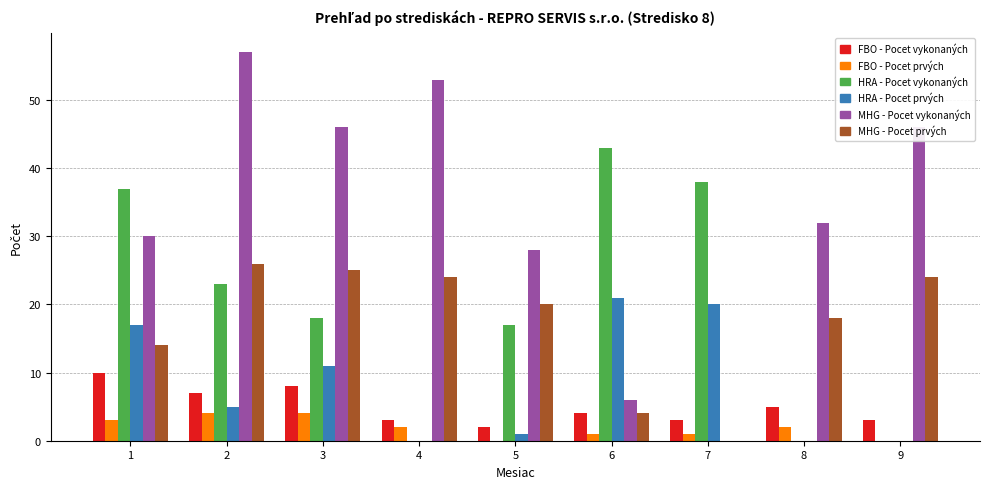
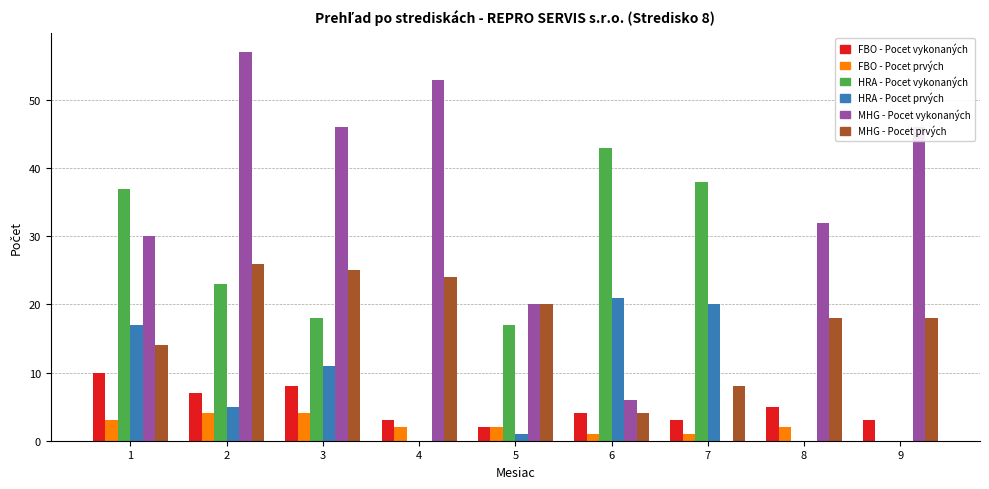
FBO - Pocet prvých, 5: 0 -> 2
MHG - Pocet vykonaných, 5: 28 -> 20
MHG - Pocet prvých, 7: 0 -> 8
MHG - Pocet prvých, 9: 24 -> 18
